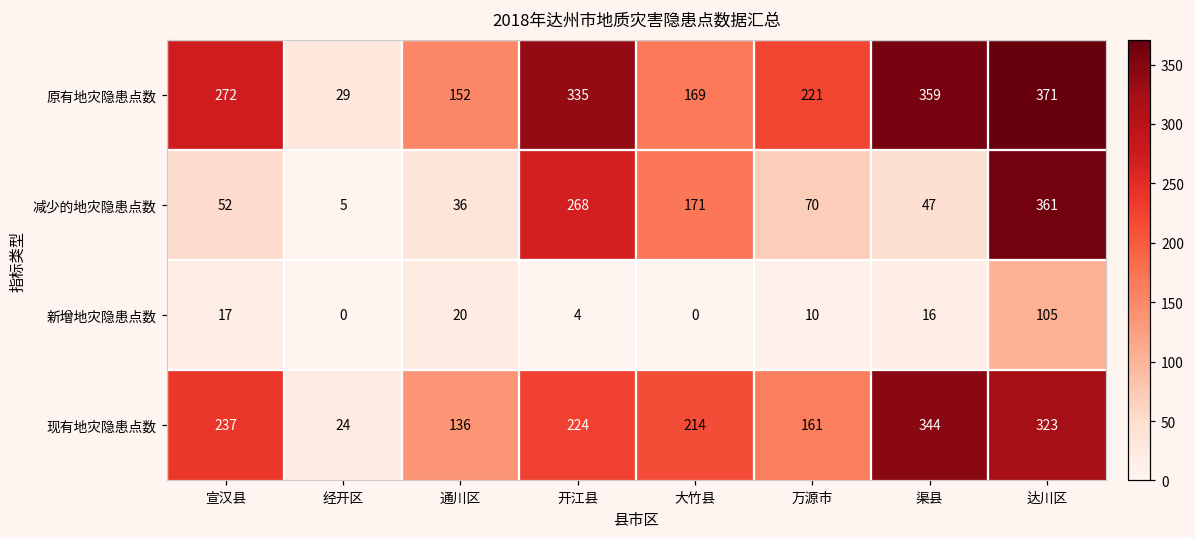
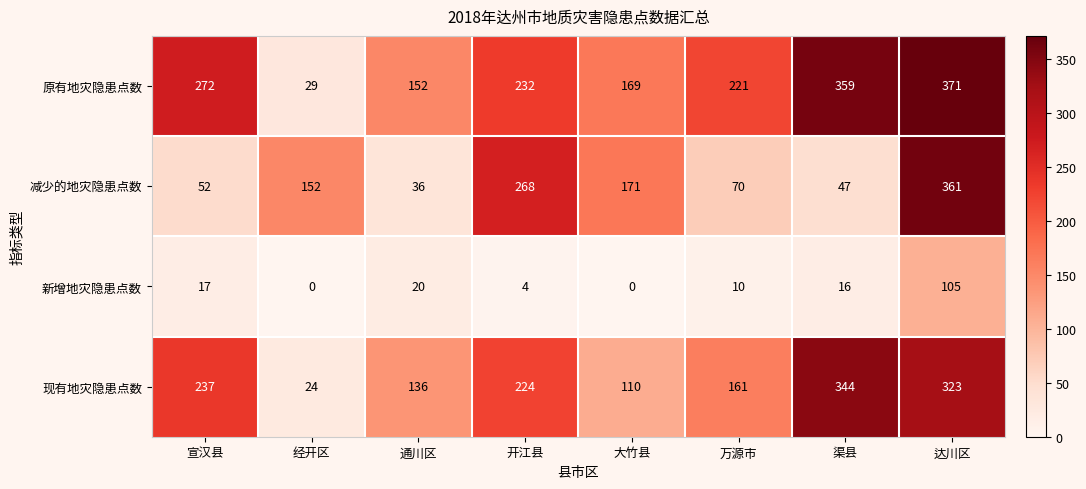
原有地灾隐患点数, 开江县: 335 -> 232
减少的地灾隐患点数, 经开区: 5 -> 152
现有地灾隐患点数, 大竹县: 214 -> 110
